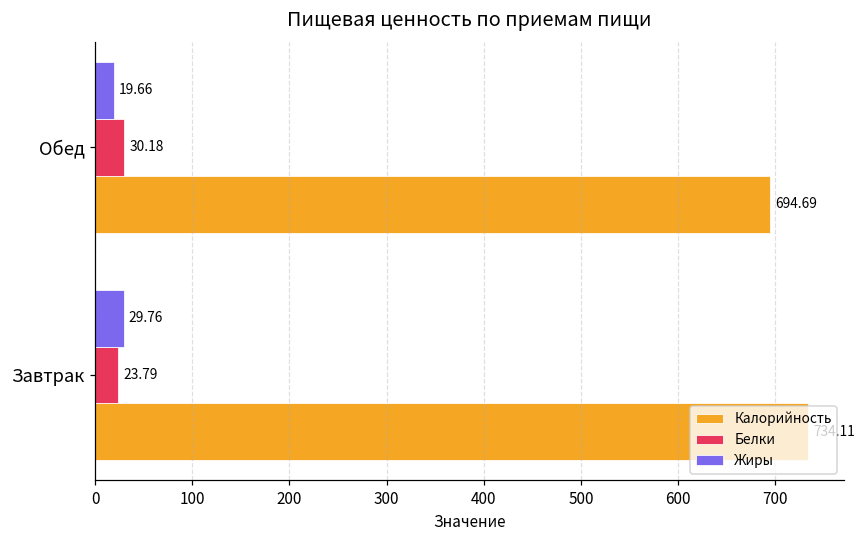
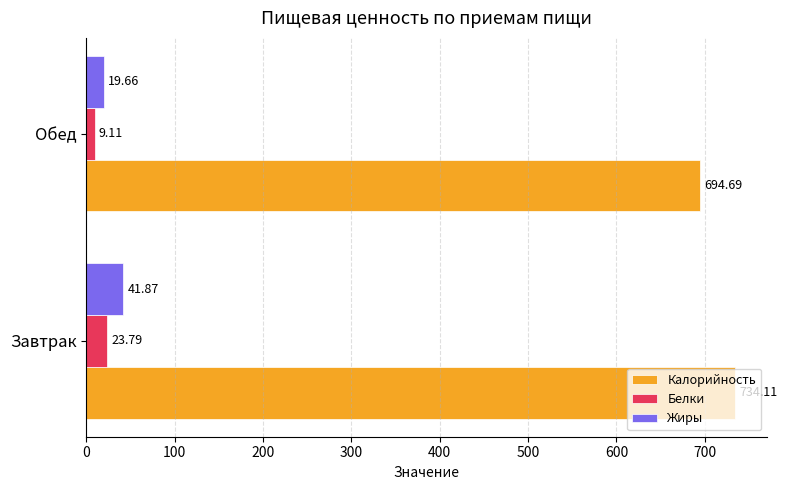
Белки, Обед: 30.18 -> 9.11
Жиры, Завтрак: 29.76 -> 41.87
